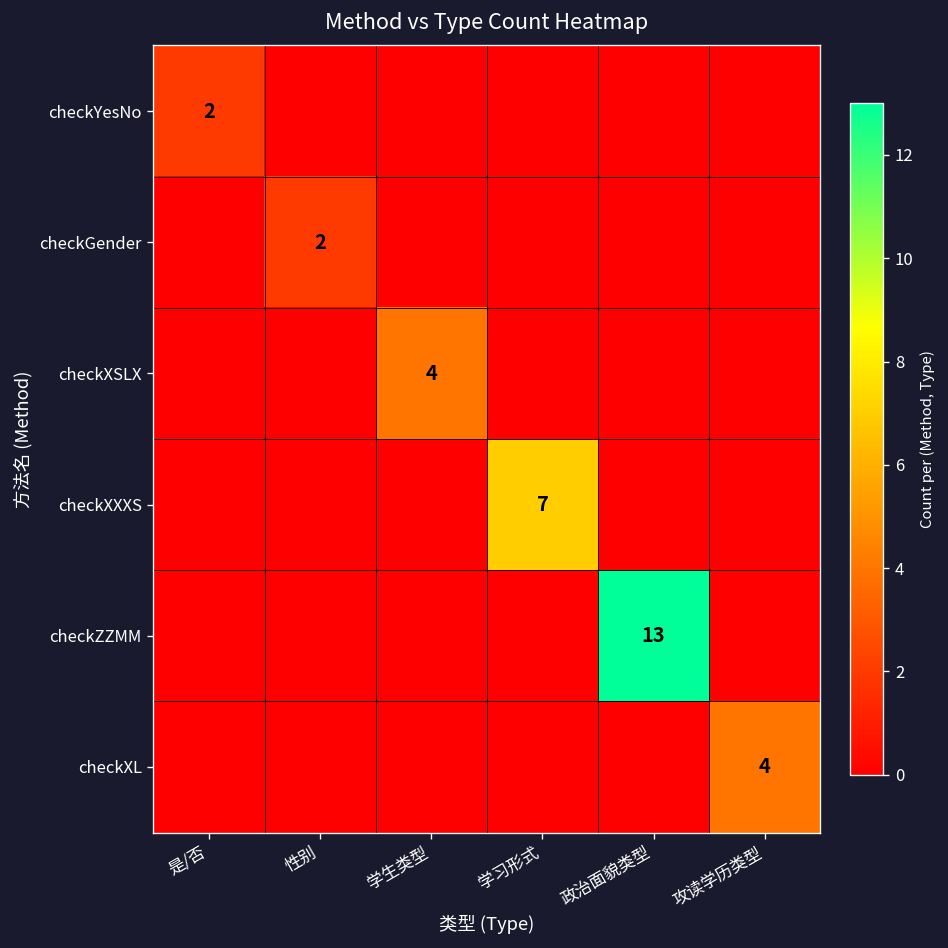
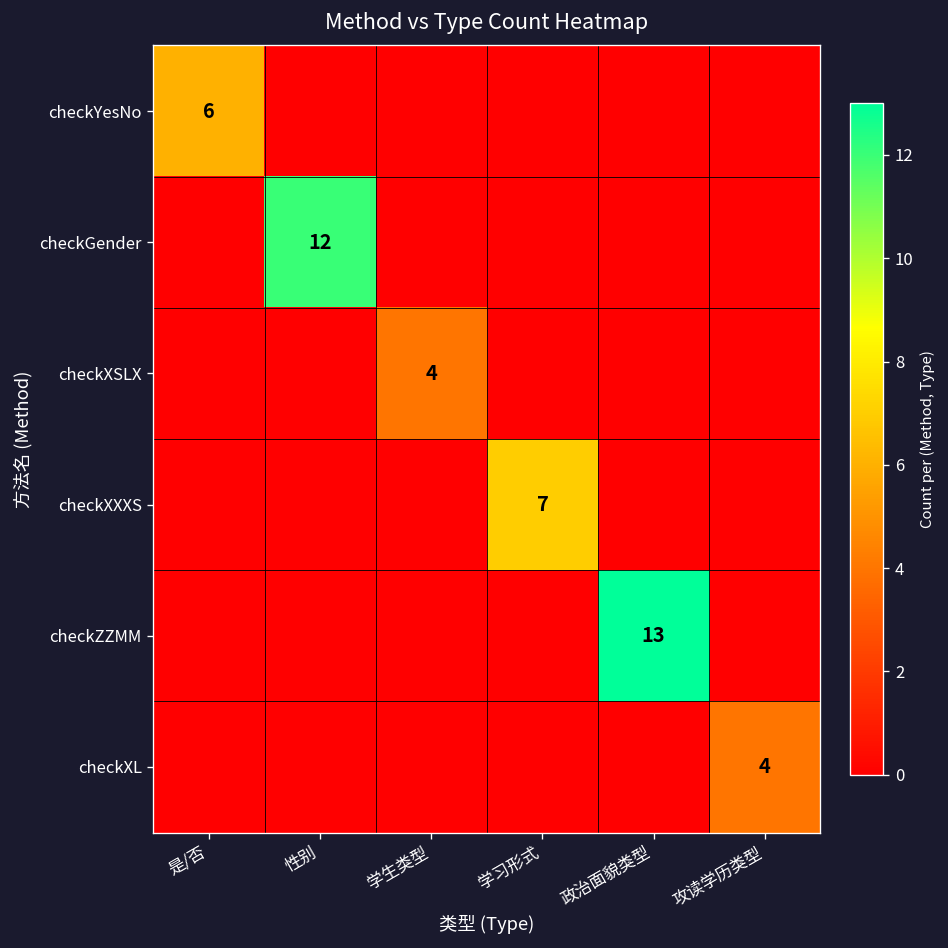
checkYesNo, 是/否: 2 -> 6
checkGender, 性别: 2 -> 12
